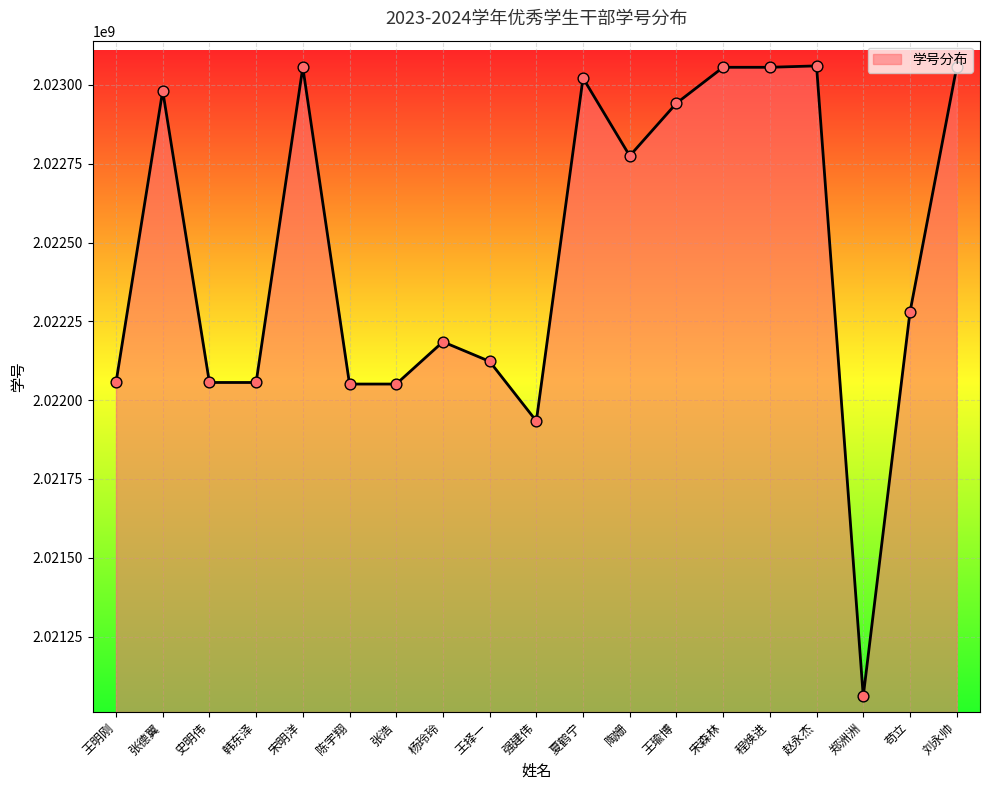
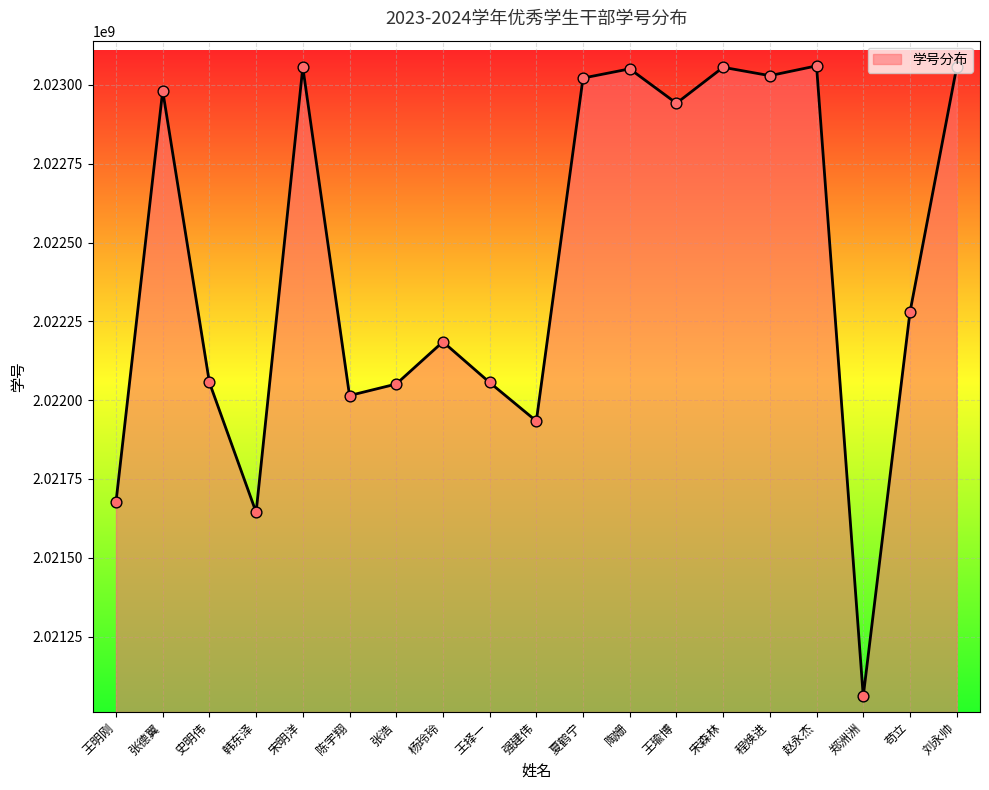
王明刚: 2022060000 -> 2021680000
韩东泽: 2022060000 -> 2021640000
陈宇翔: 2022050000 -> 2022010000
王择一: 2022120000 -> 2022060000
陶姗: 2022770000 -> 2023050000
程焕进: 2023060000 -> 2023030000
